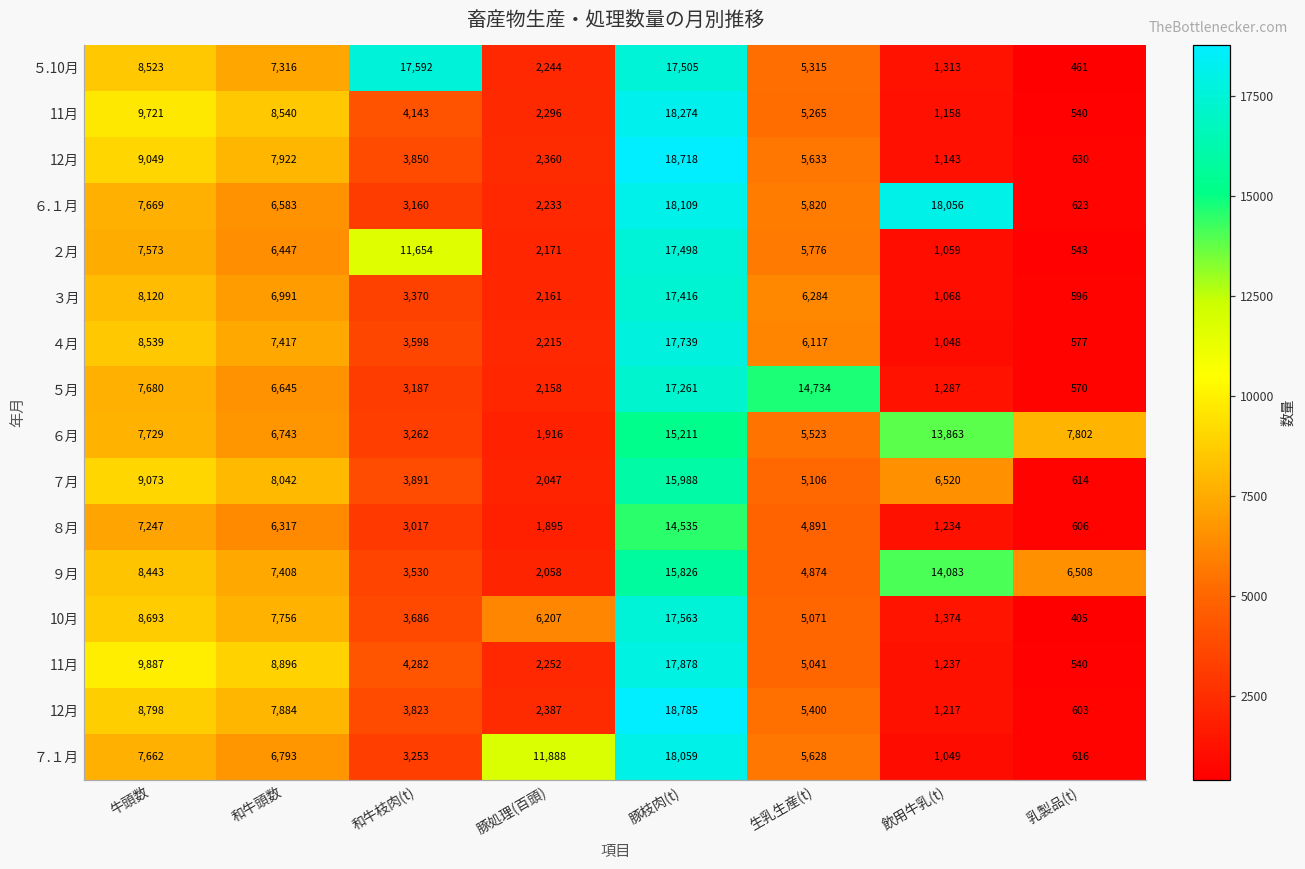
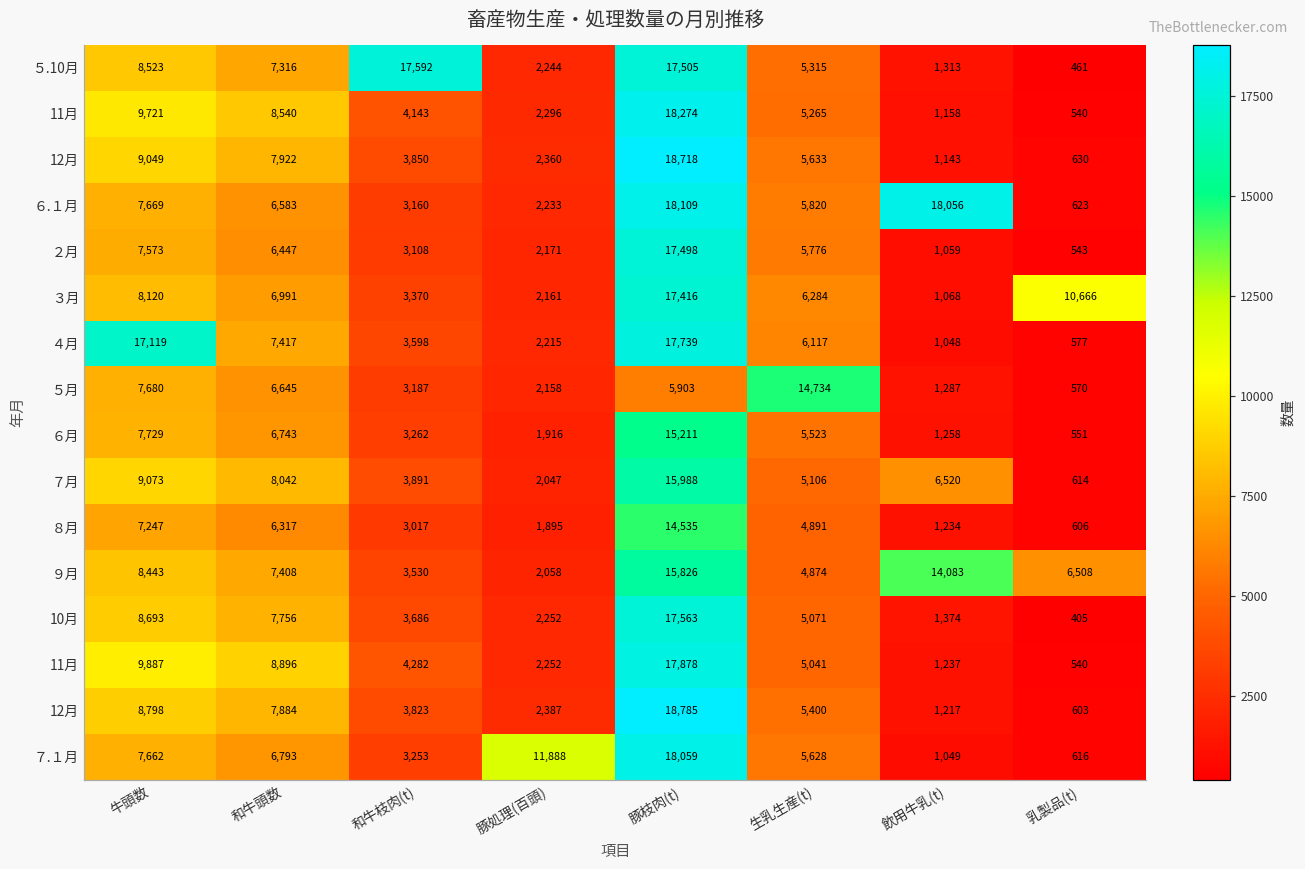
２月, 和牛枝肉(t): 11,654 -> 3,108
３月, 乳製品(t): 596 -> 10,666
４月, 牛頭数: 8,539 -> 17,119
５月, 豚枝肉(t): 17,261 -> 5,903
６月, 飲用牛乳(t): 13,863 -> 1,258
６月, 乳製品(t): 7,802 -> 551
10月, 豚処理(百頭): 6,207 -> 2,252
